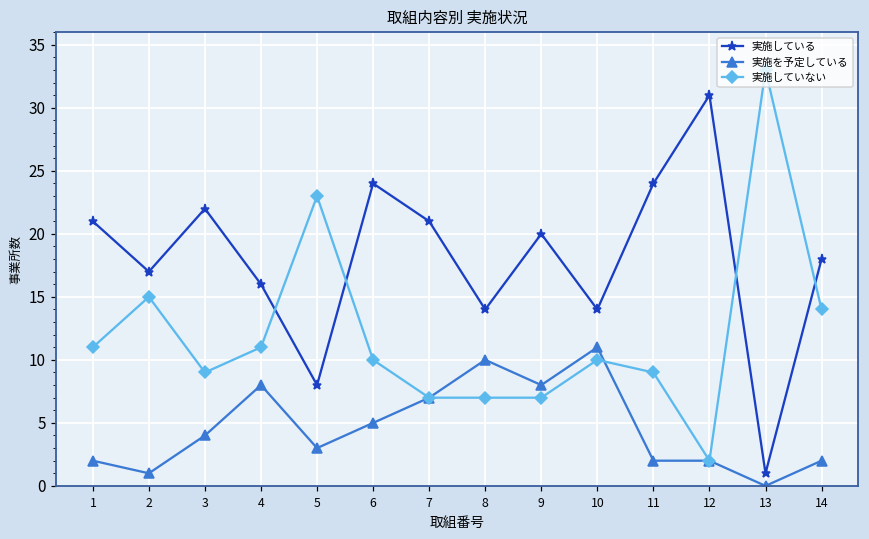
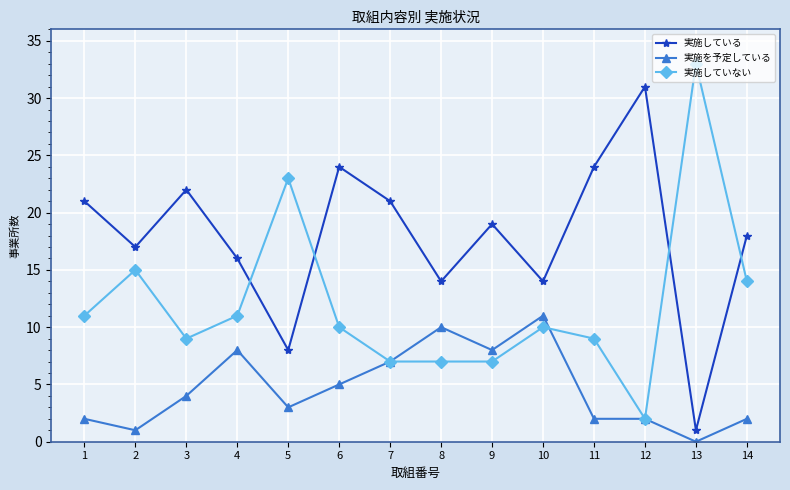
実施している, 9: 20 -> 19
